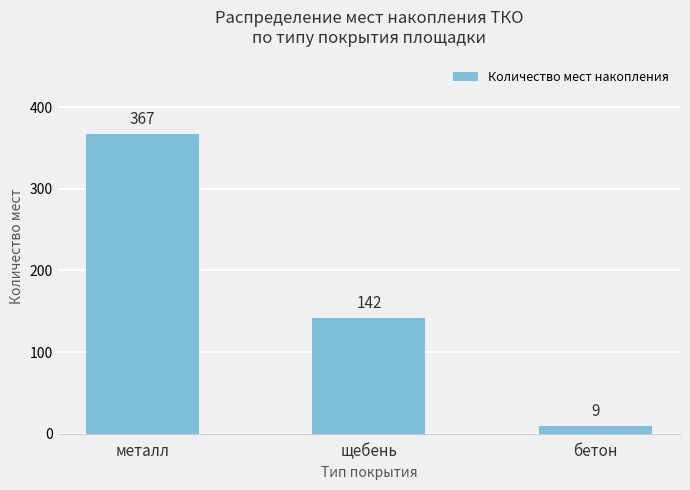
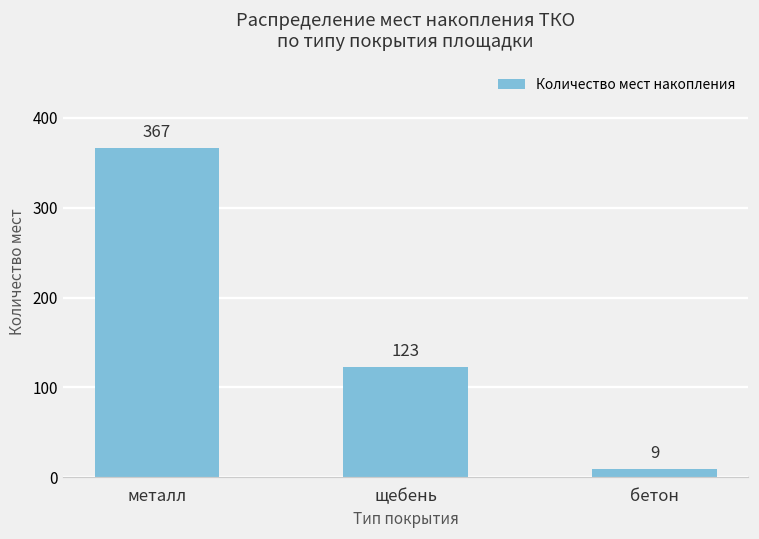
щебень: 142 -> 123
